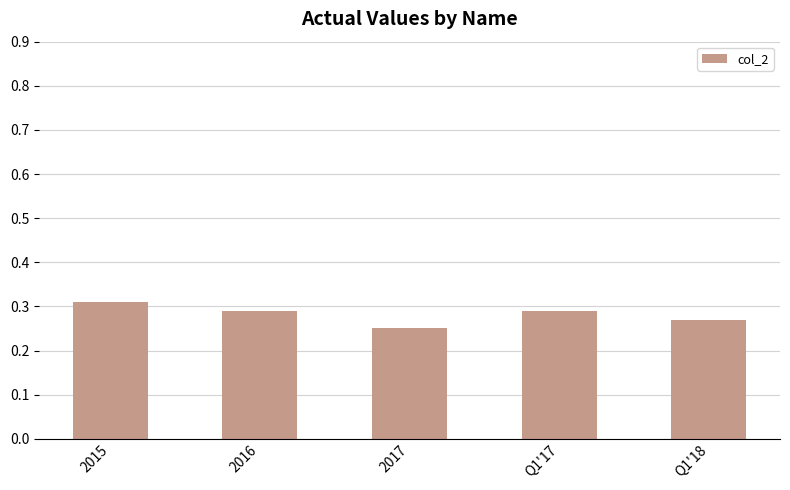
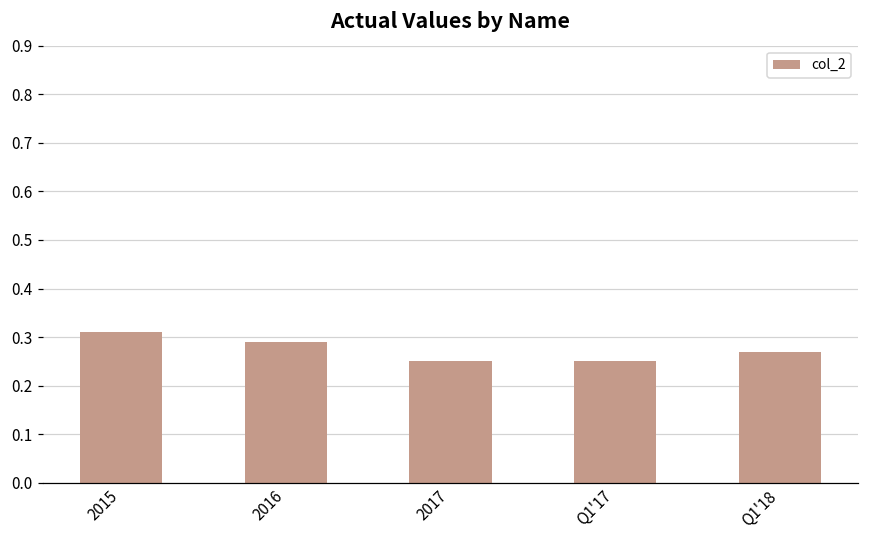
Q1'17: 0.29 -> 0.25
